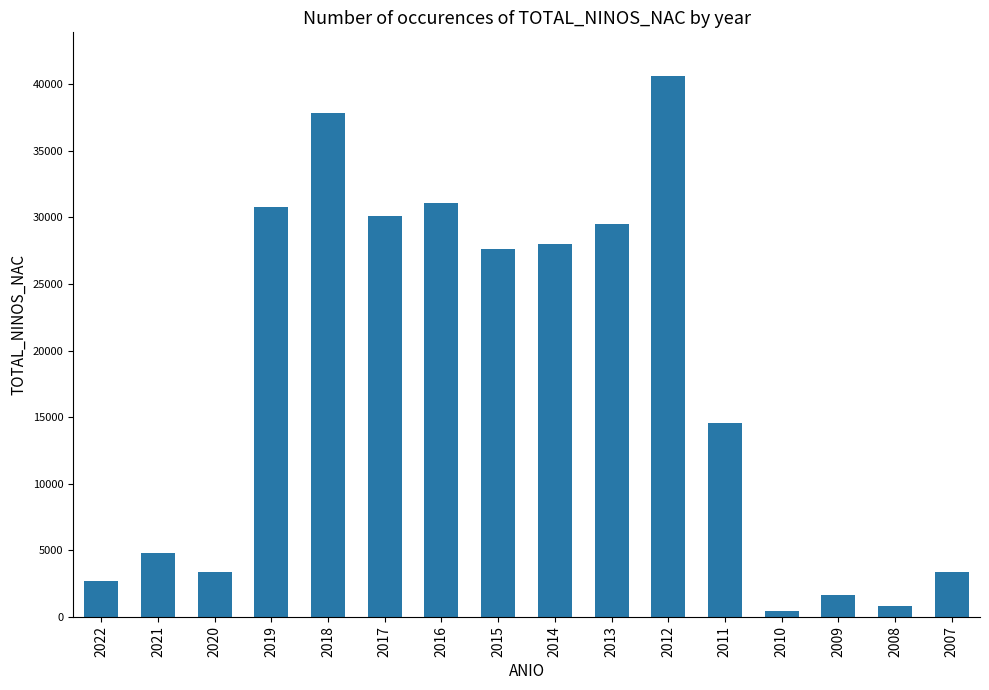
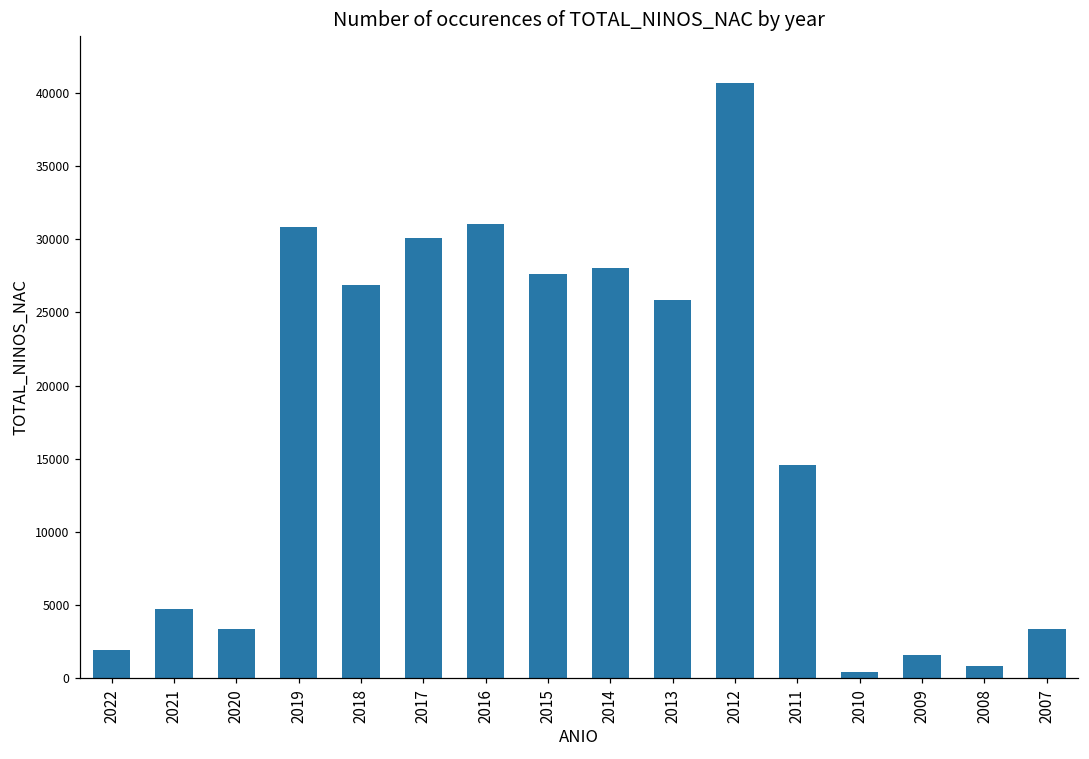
2022: 2700 -> 1900
2018: 37800 -> 26800
2013: 29500 -> 25800
